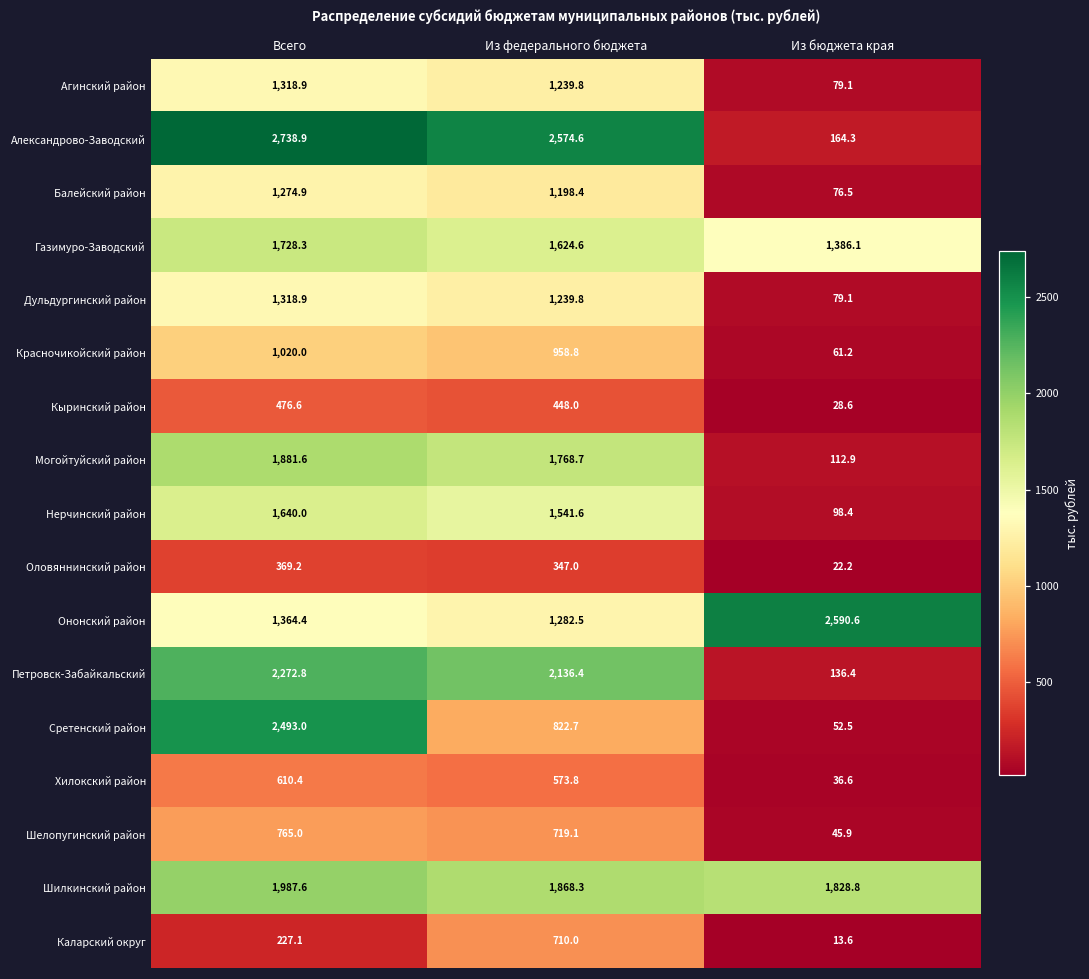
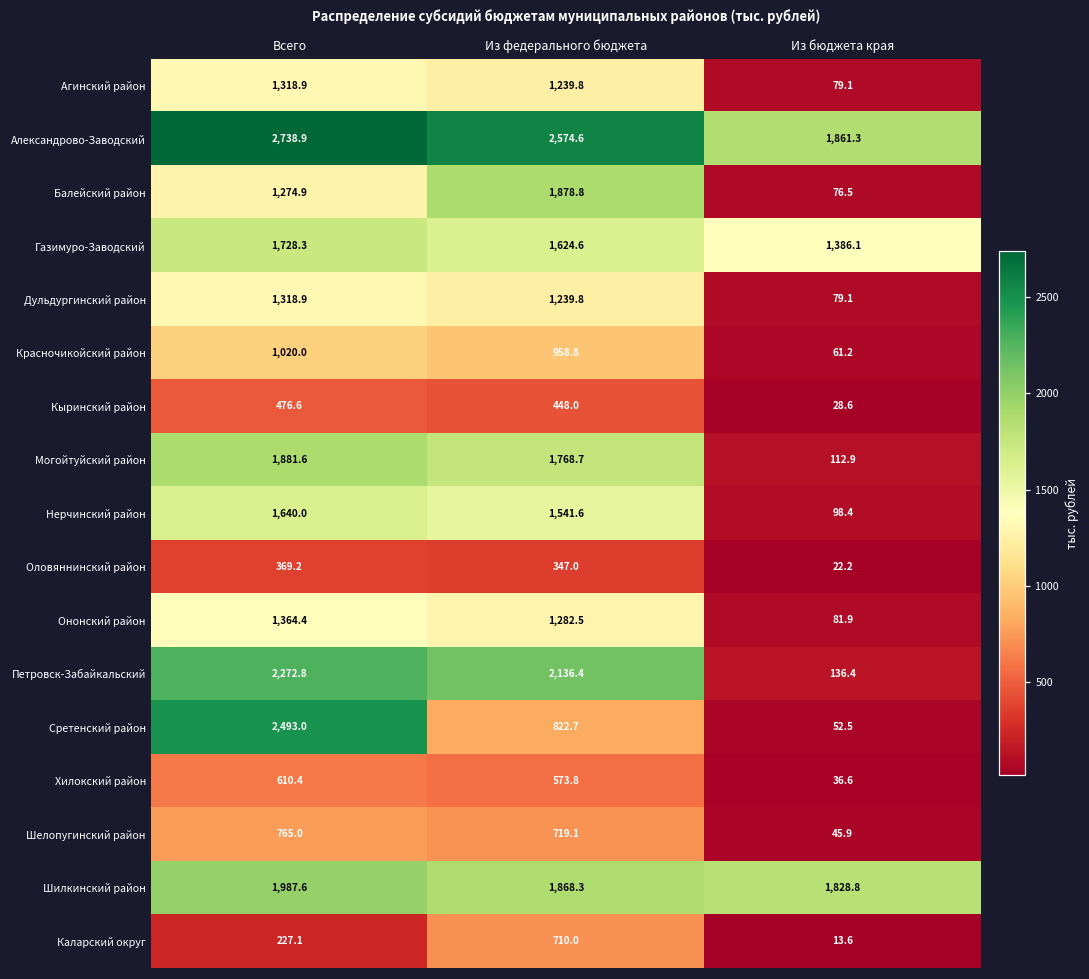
Александрово-Заводский, Из бюджета края: 164.3 -> 1,861.3
Балейский район, Из федерального бюджета: 1,198.4 -> 1,878.8
Ононский район, Из бюджета края: 2,590.6 -> 81.9
